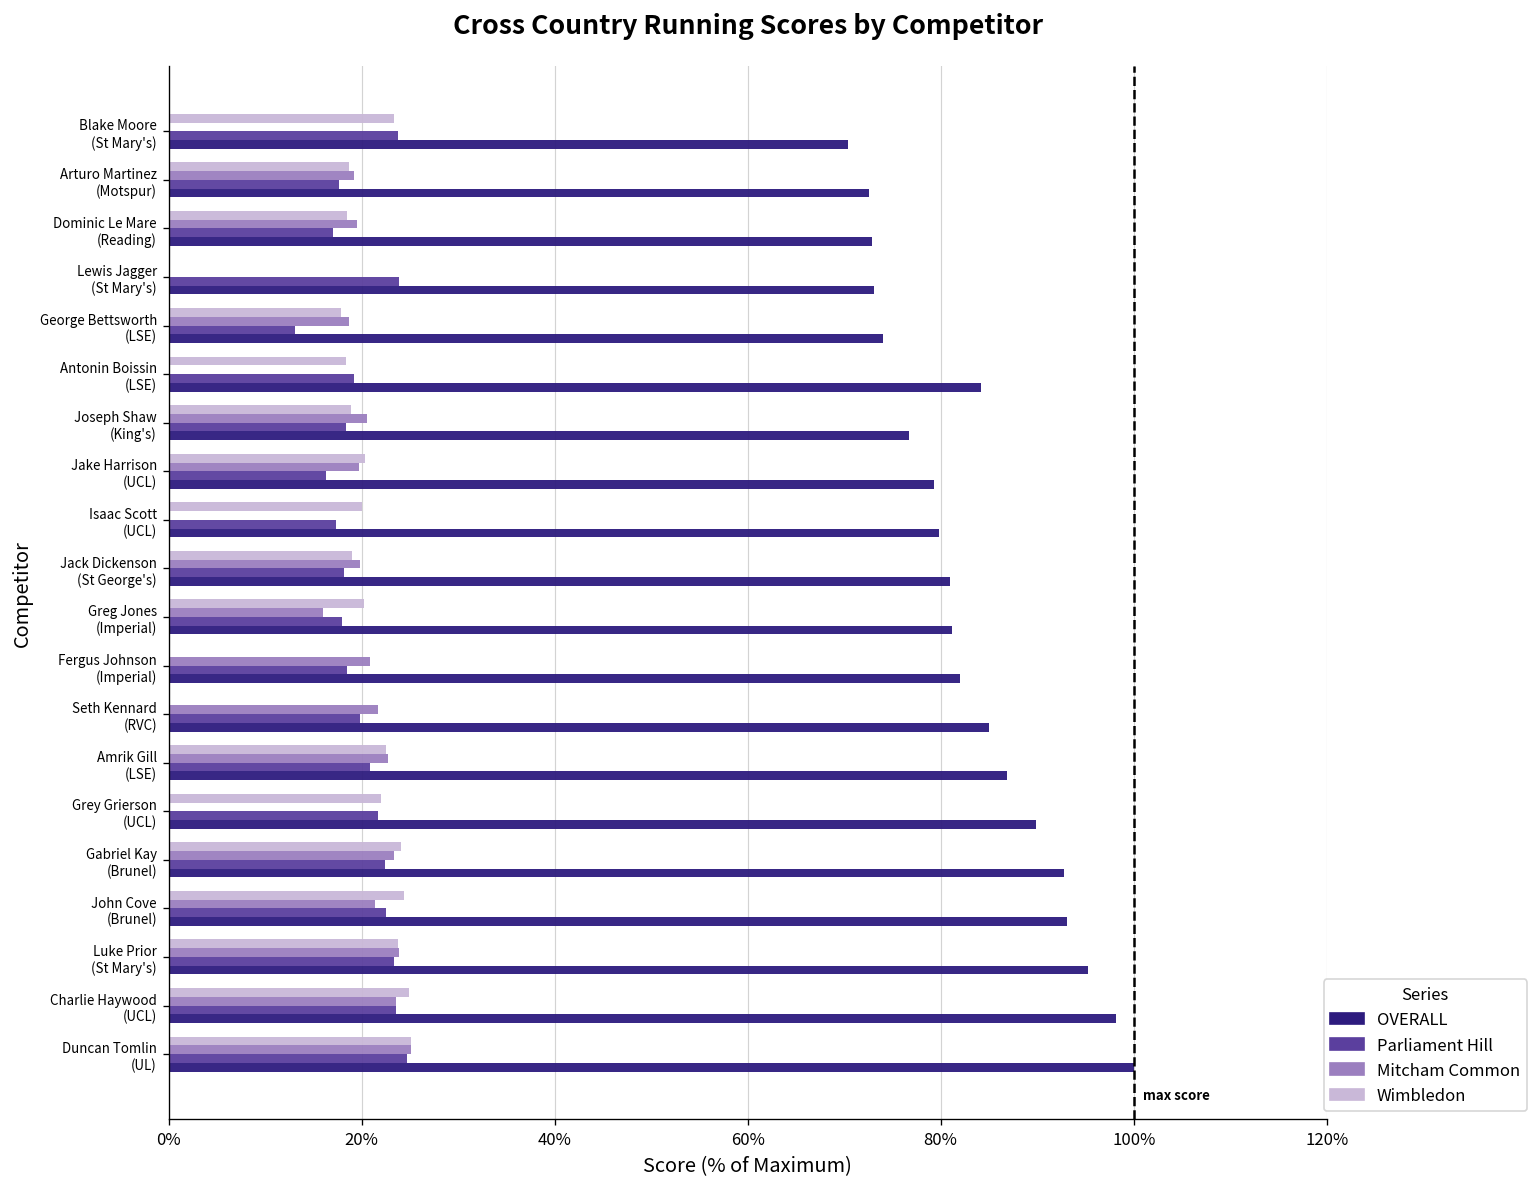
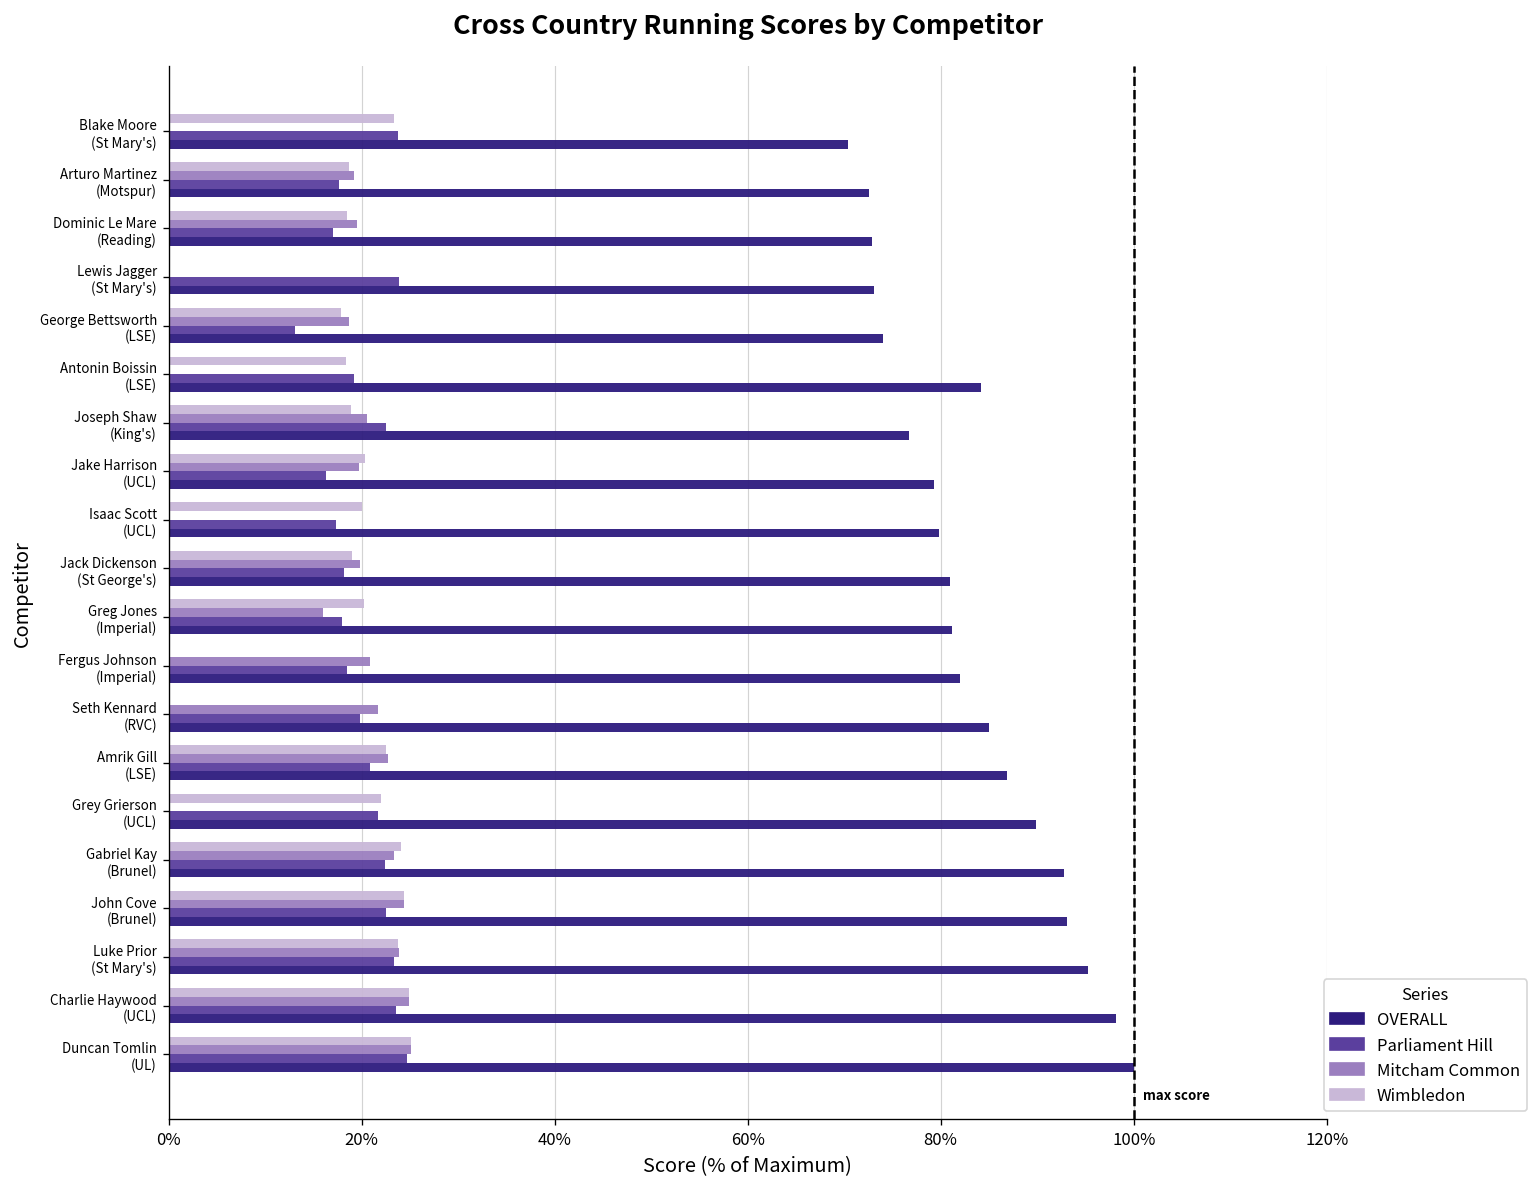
Parliament Hill, Joseph Shaw (King's): 18% -> 23%
Mitcham Common, John Cove (Brunel): 21% -> 24%
Mitcham Common, Charlie Haywood (UCL): 24% -> 25%
